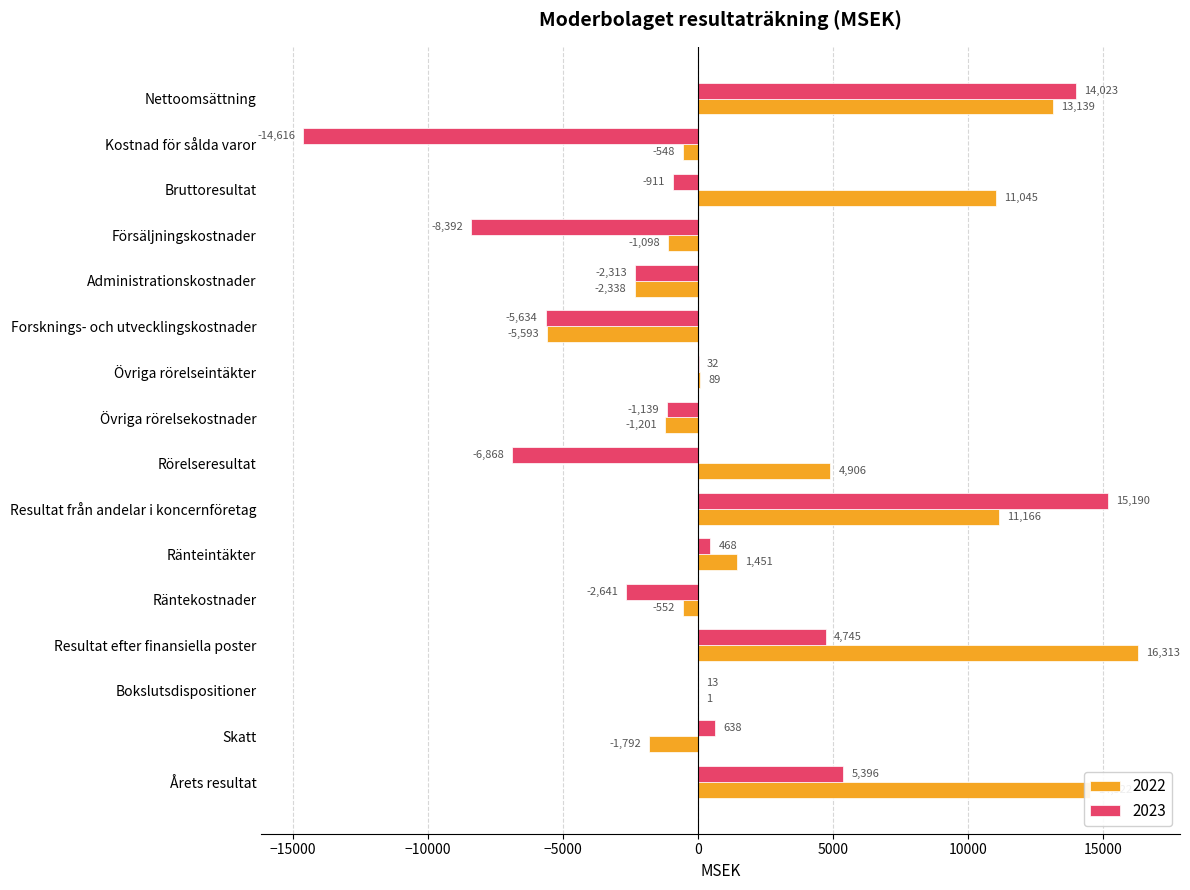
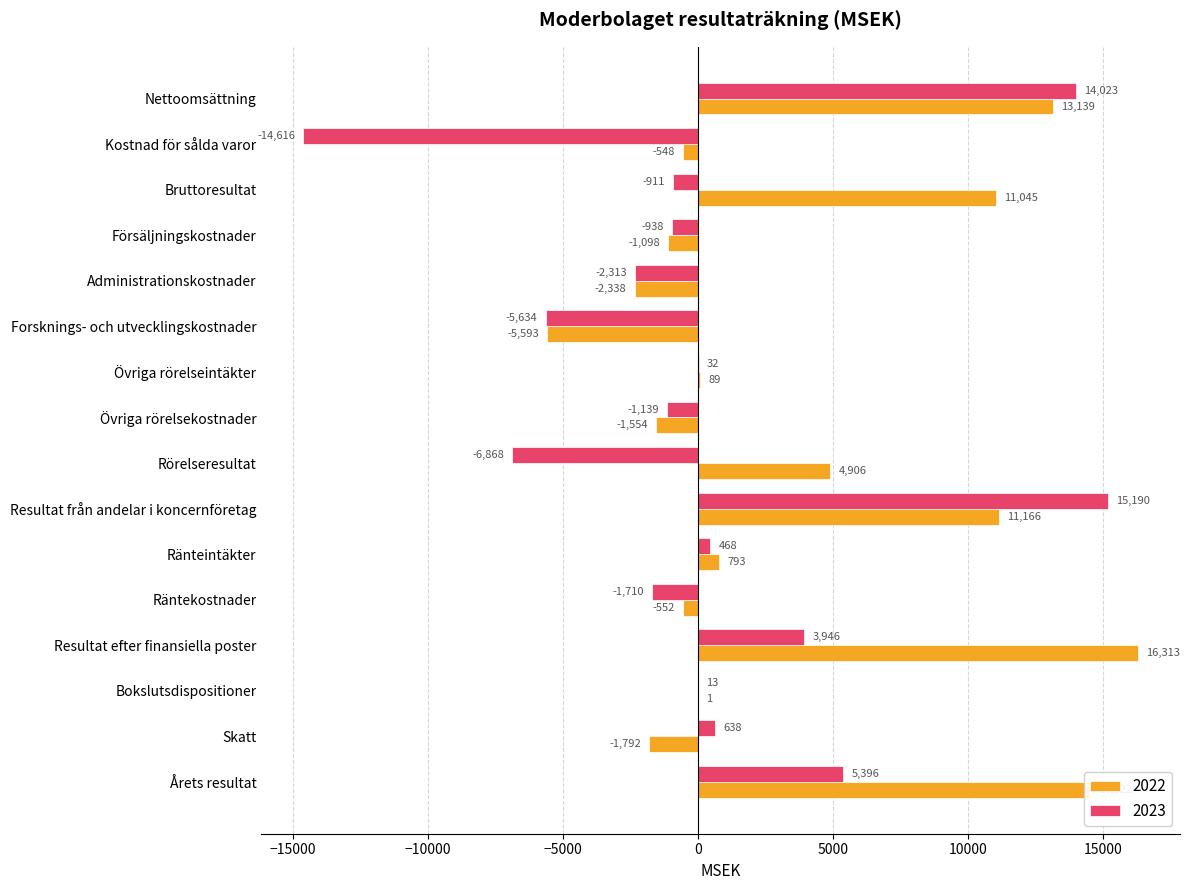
2023, Försäljningskostnader: -8,392 -> -938
2022, Övriga rörelsekostnader: -1,201 -> -1,554
2022, Ränteintäkter: 1,451 -> 793
2023, Räntekostnader: -2,641 -> -1,710
2023, Resultat efter finansiella poster: 4,745 -> 3,946
